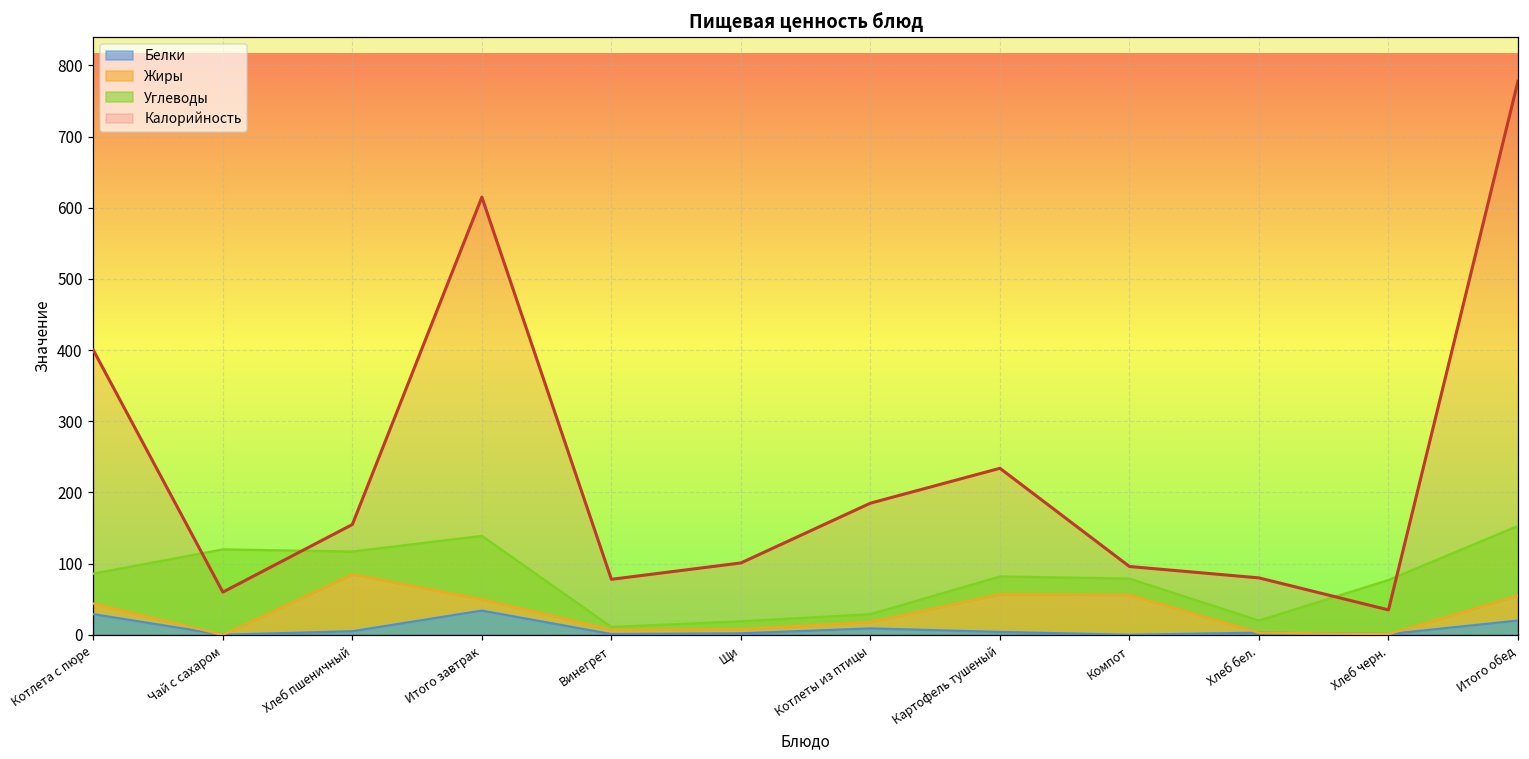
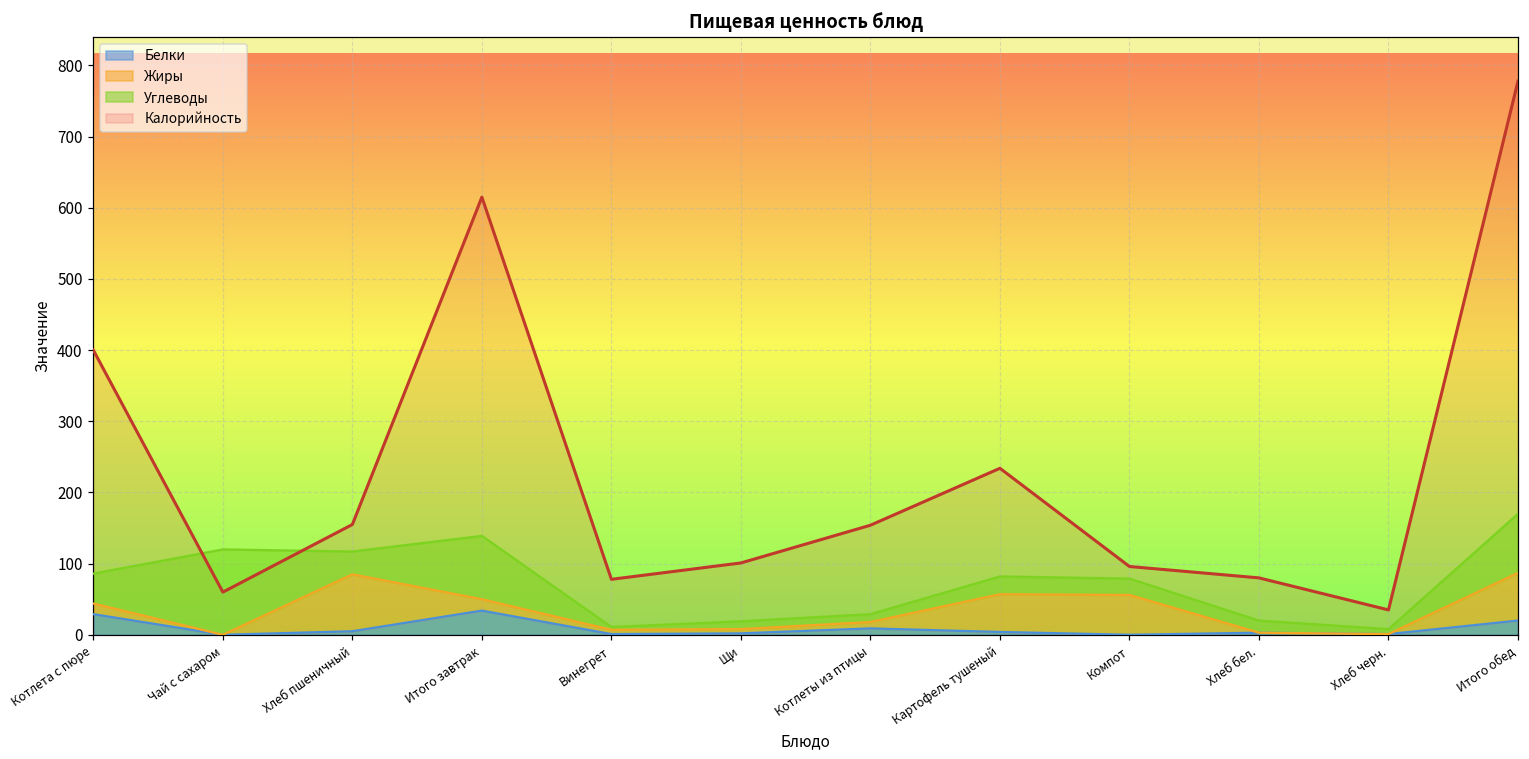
Калорийность, Котлеты из птицы: 190 -> 150
Углеводы, Хлеб черн.: 80 -> 10
Жиры, Итого обед: 40 -> 70
Углеводы, Итого обед: 100 -> 80
